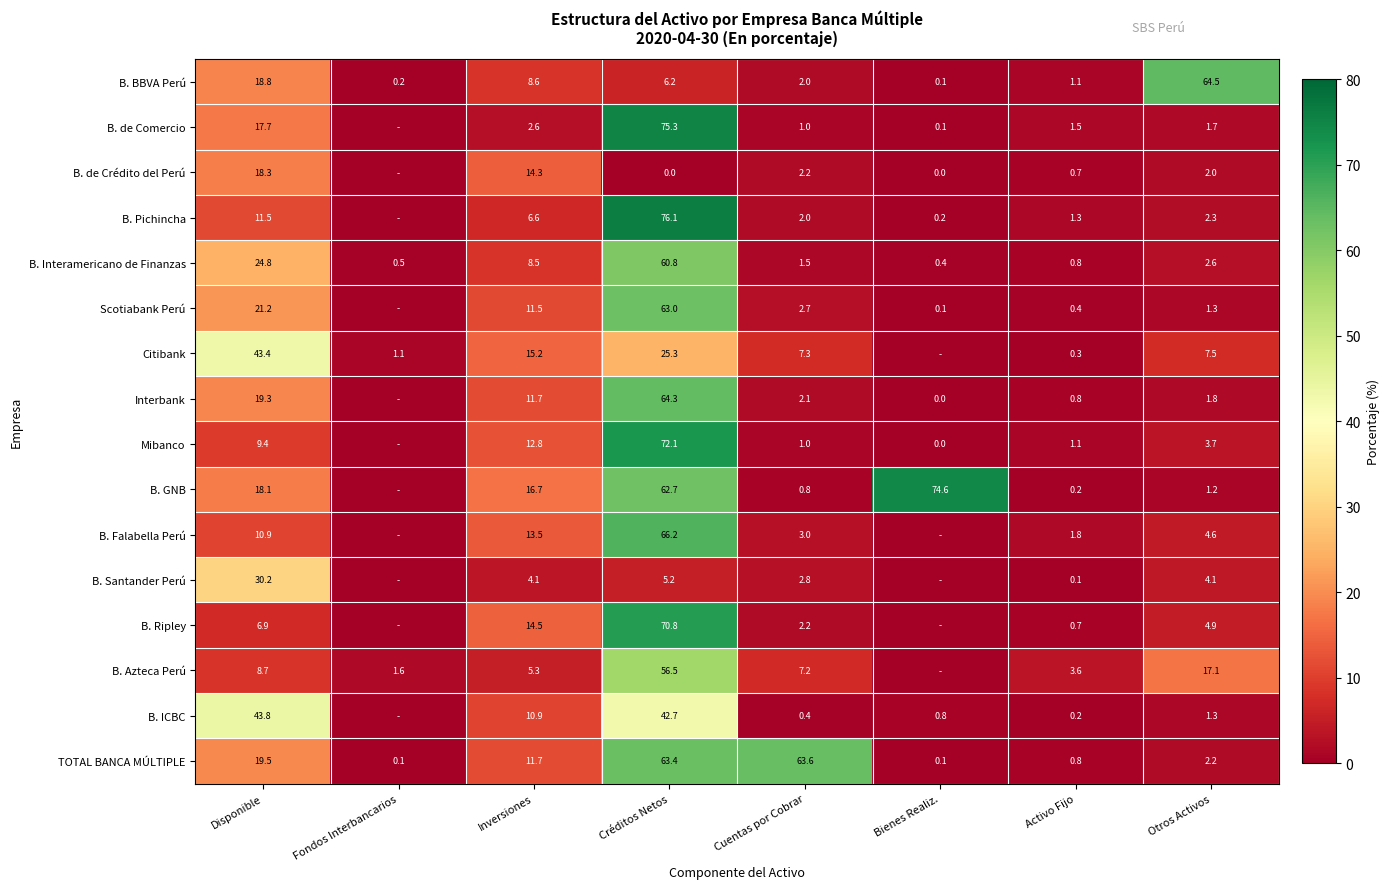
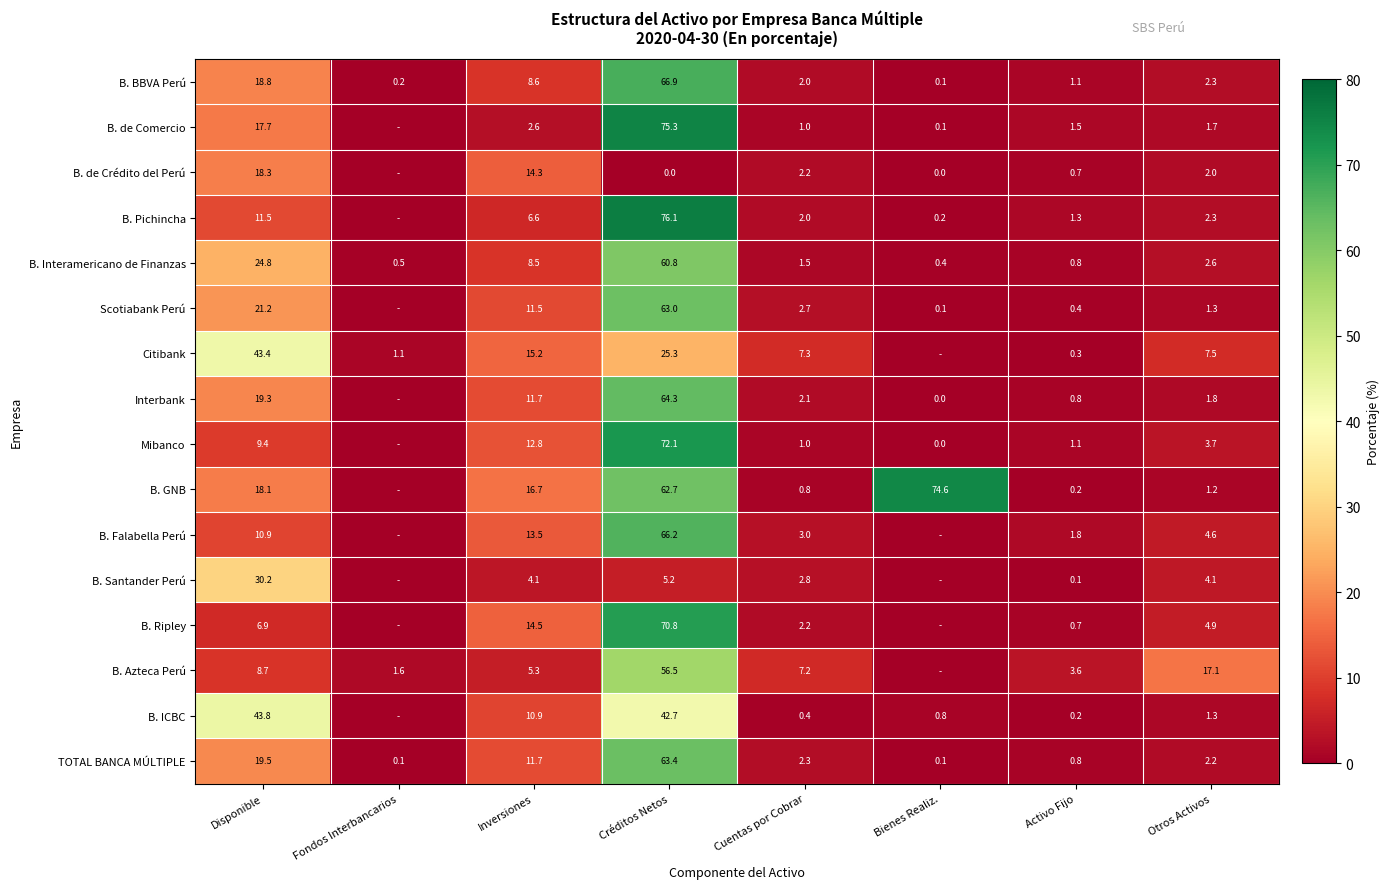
B. BBVA Perú, Créditos Netos: 6.2 -> 66.9
B. BBVA Perú, Otros Activos: 64.5 -> 2.3
TOTAL BANCA MÚLTIPLE, Cuentas por Cobrar: 63.6 -> 2.3
